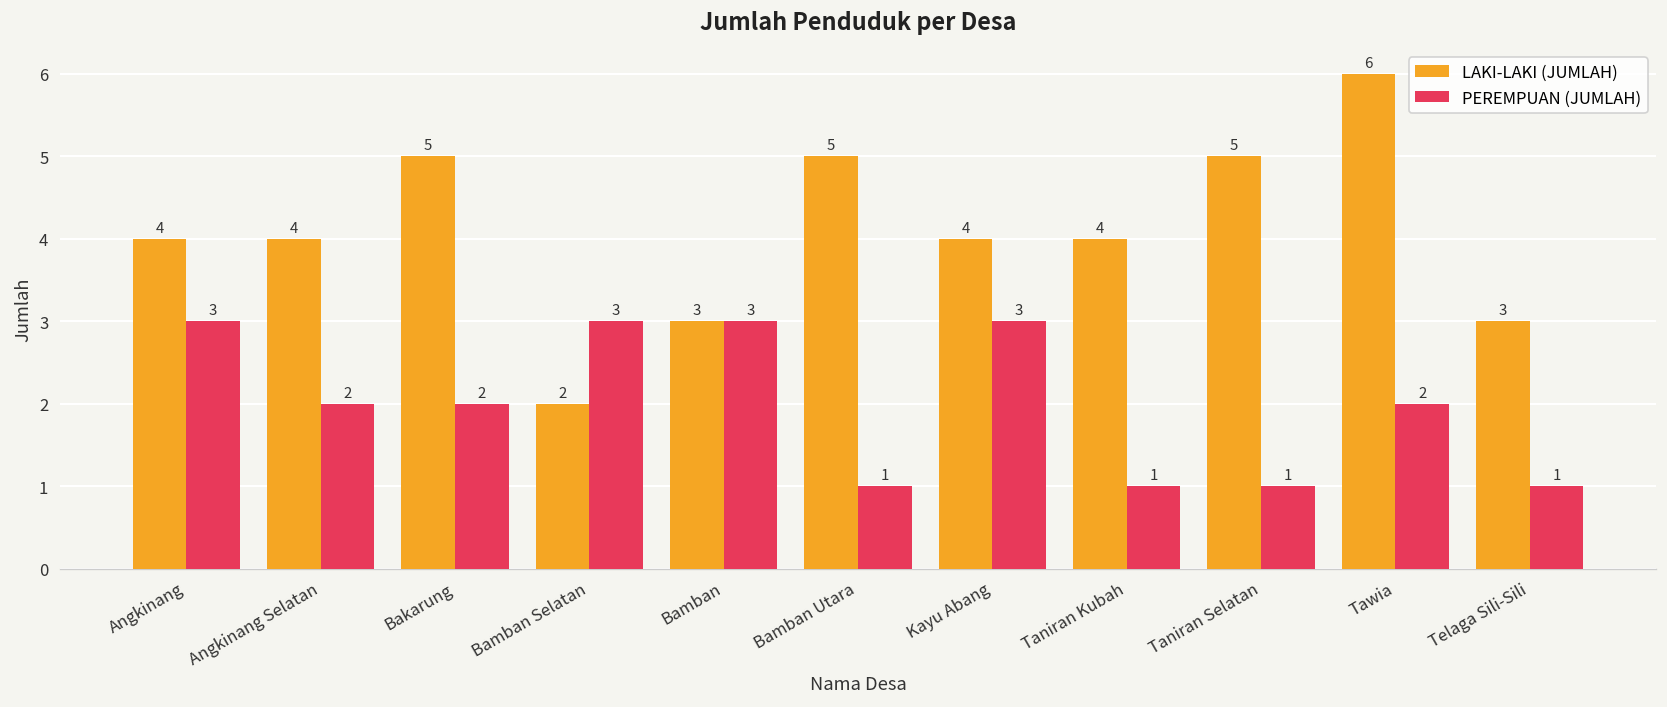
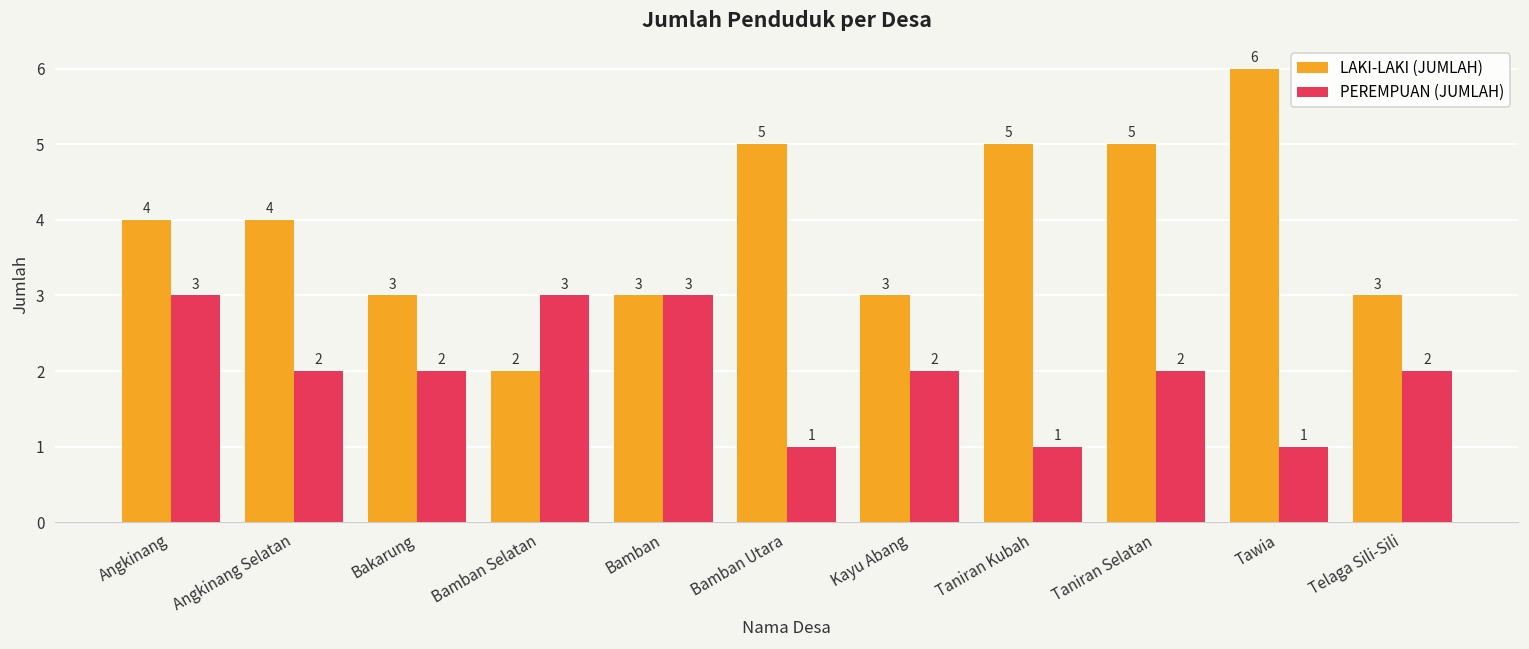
LAKI-LAKI (JUMLAH), Bakarung: 5 -> 3
LAKI-LAKI (JUMLAH), Kayu Abang: 4 -> 3
PEREMPUAN (JUMLAH), Kayu Abang: 3 -> 2
LAKI-LAKI (JUMLAH), Taniran Kubah: 4 -> 5
PEREMPUAN (JUMLAH), Taniran Selatan: 1 -> 2
PEREMPUAN (JUMLAH), Tawia: 2 -> 1
PEREMPUAN (JUMLAH), Telaga Sili-Sili: 1 -> 2
